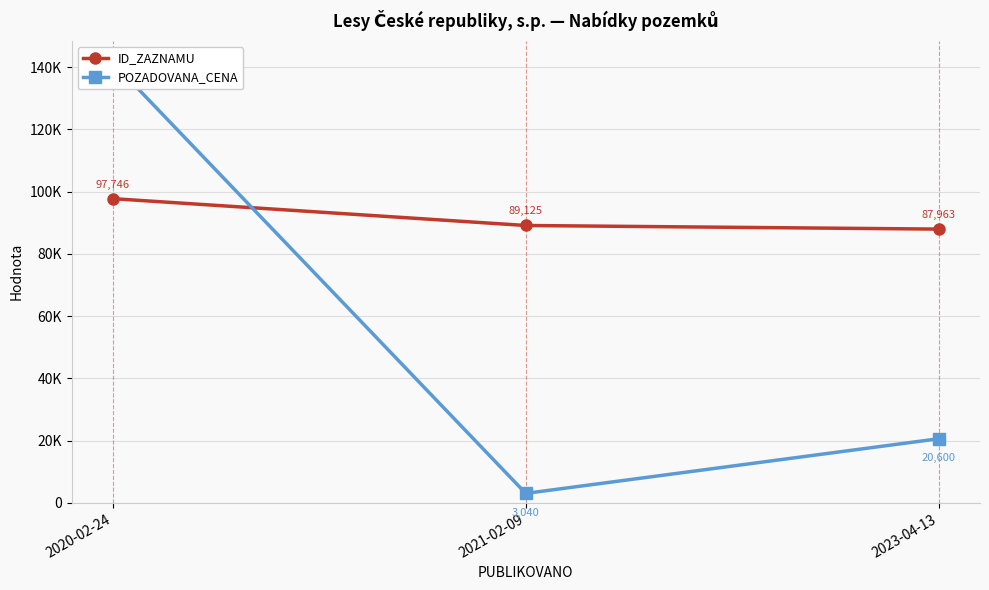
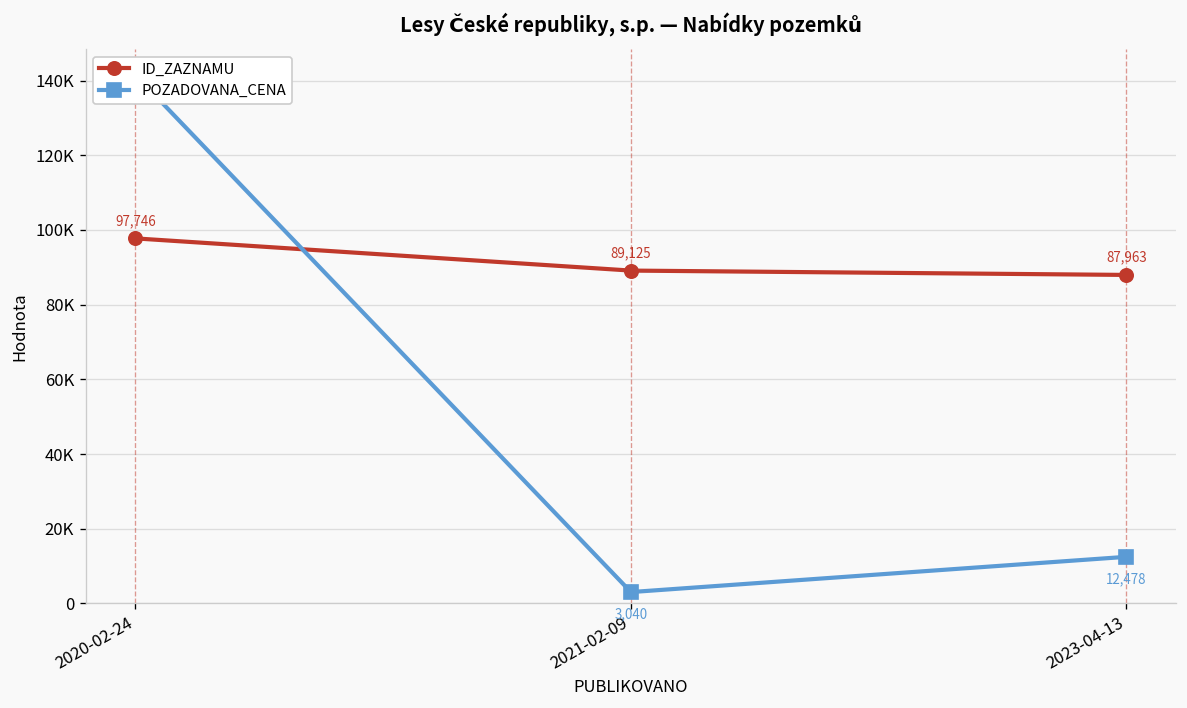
POZADOVANA_CENA, 2023-04-13: 20,600 -> 12,478
